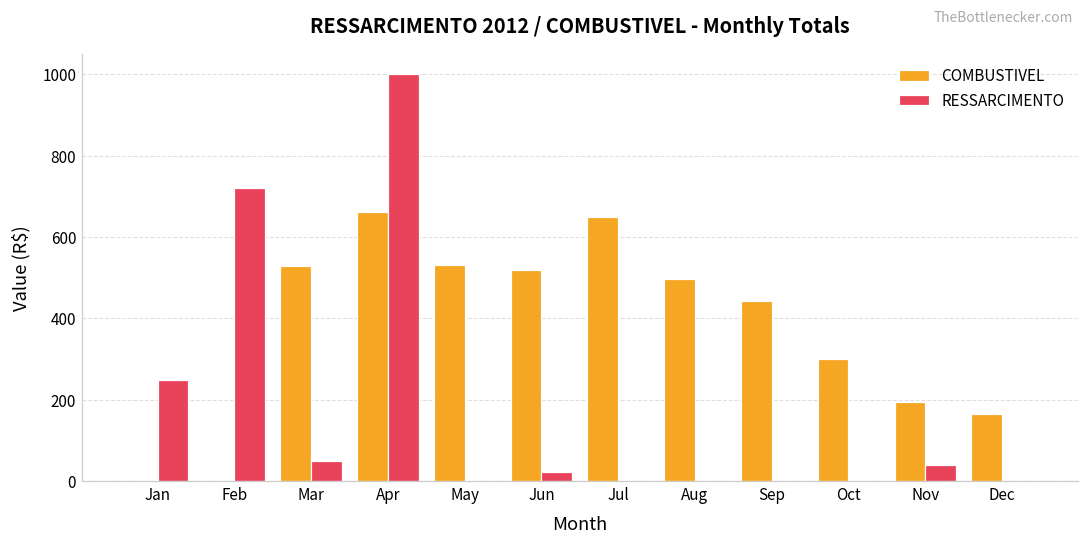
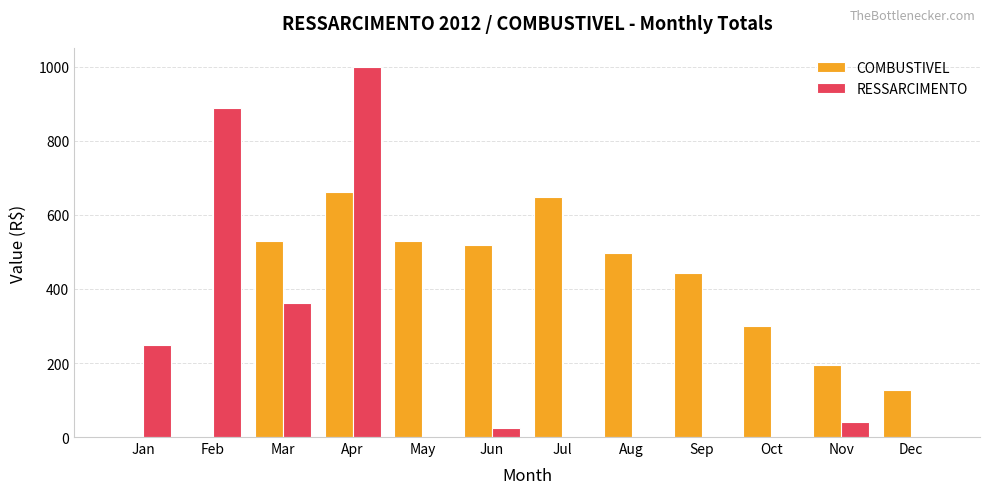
RESSARCIMENTO, Feb: 720 -> 890
RESSARCIMENTO, Mar: 50 -> 360
COMBUSTIVEL, Dec: 170 -> 130
